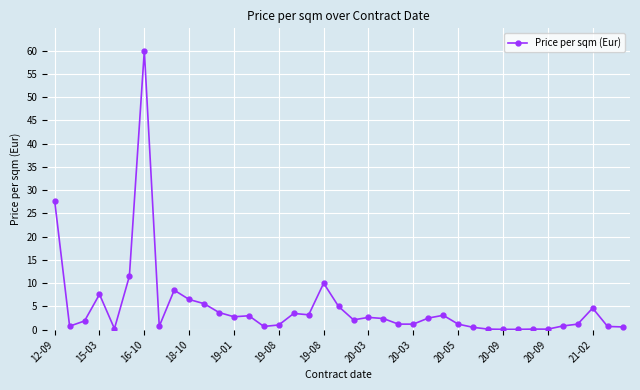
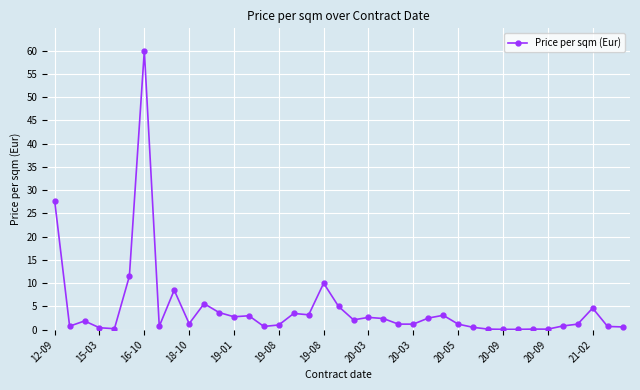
15-03: 8 -> 0
18-10: 7 -> 1
